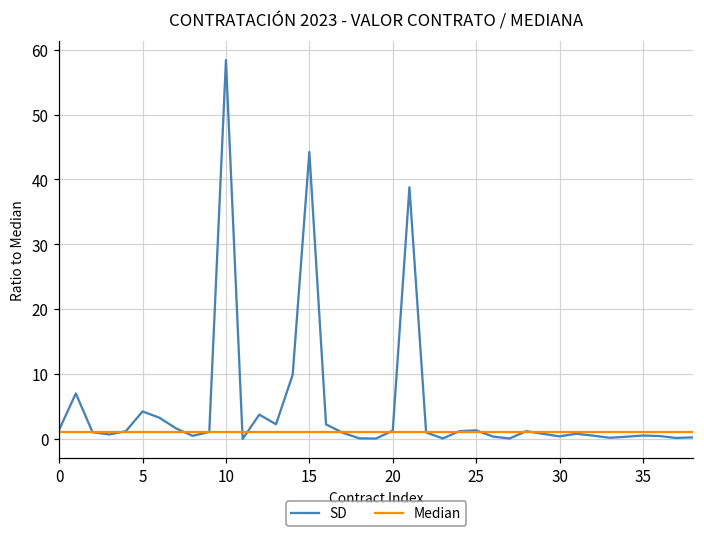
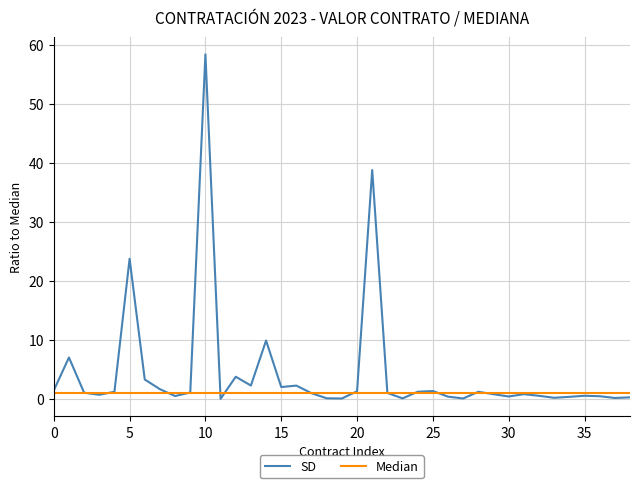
SD, 5: 4 -> 24
SD, 15: 44 -> 2
